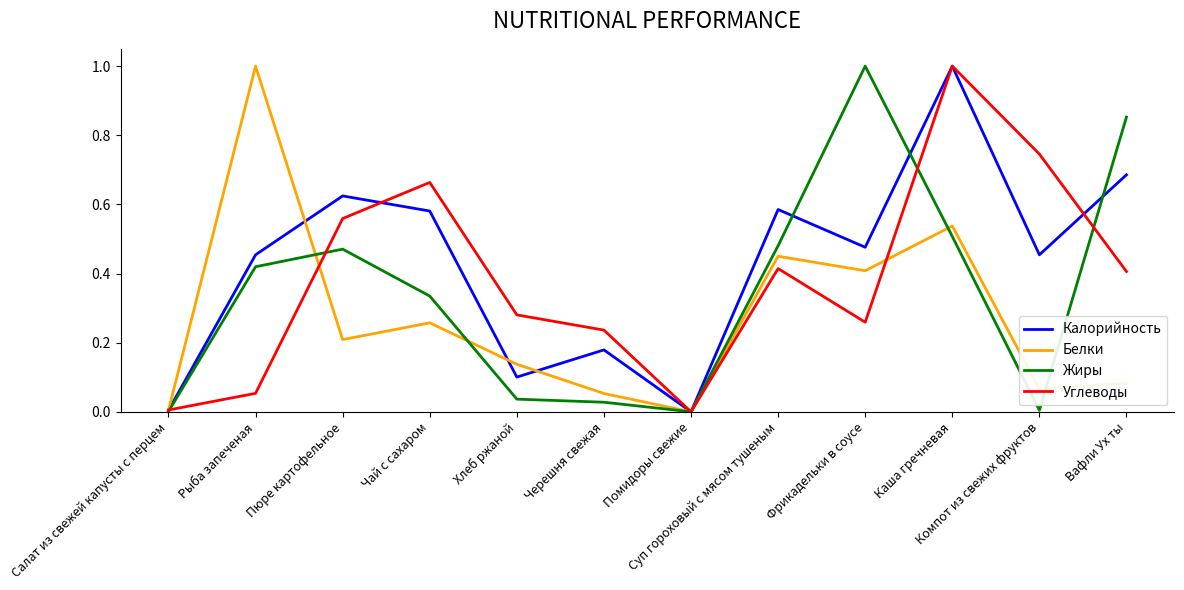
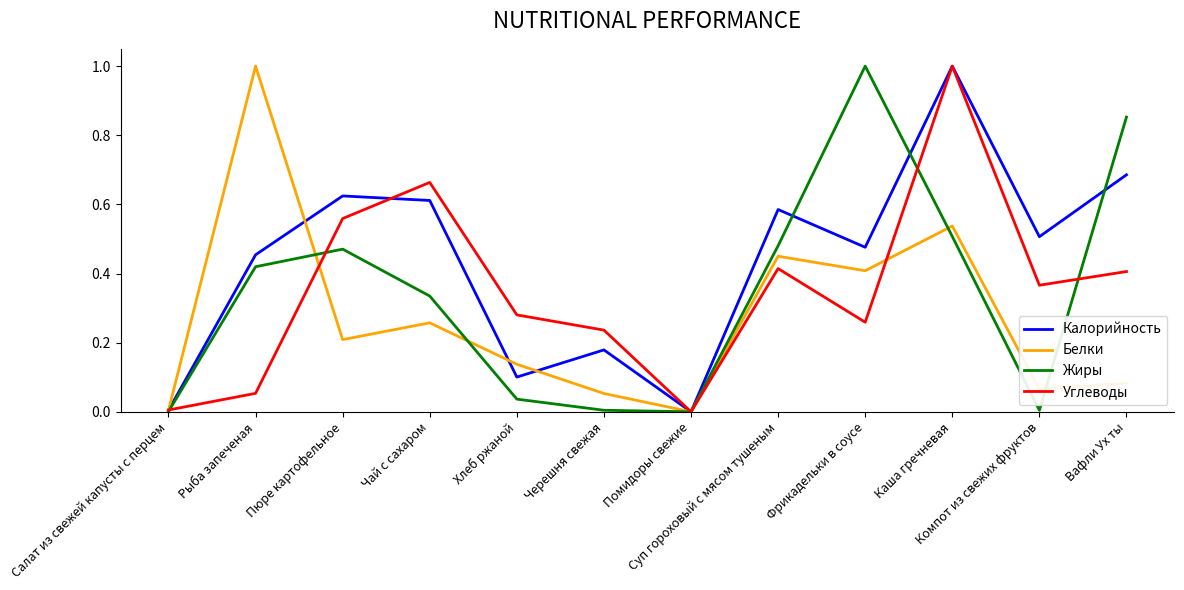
Калорийность, Чай с сахаром: 0.58 -> 0.61
Жиры, Черешня свежая: 0.03 -> 0.00
Калорийность, Компот из свежих фруктов: 0.45 -> 0.51
Углеводы, Компот из свежих фруктов: 0.75 -> 0.37
